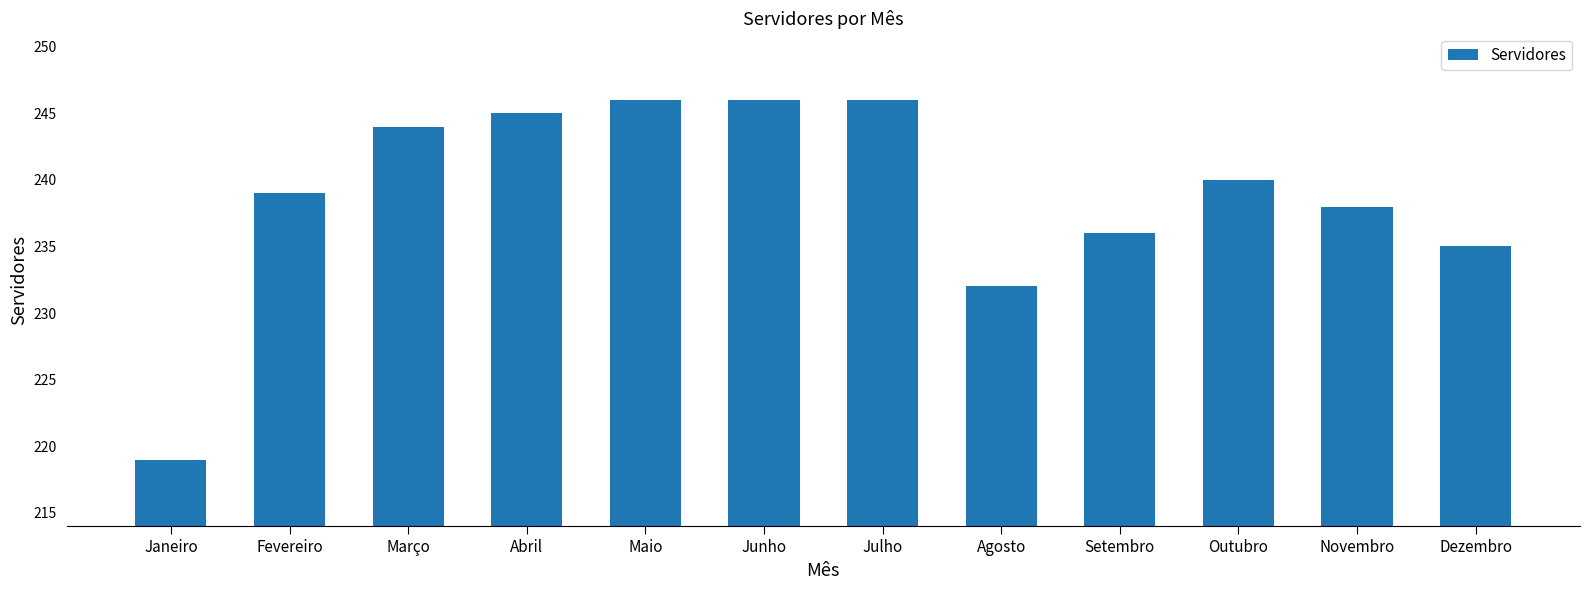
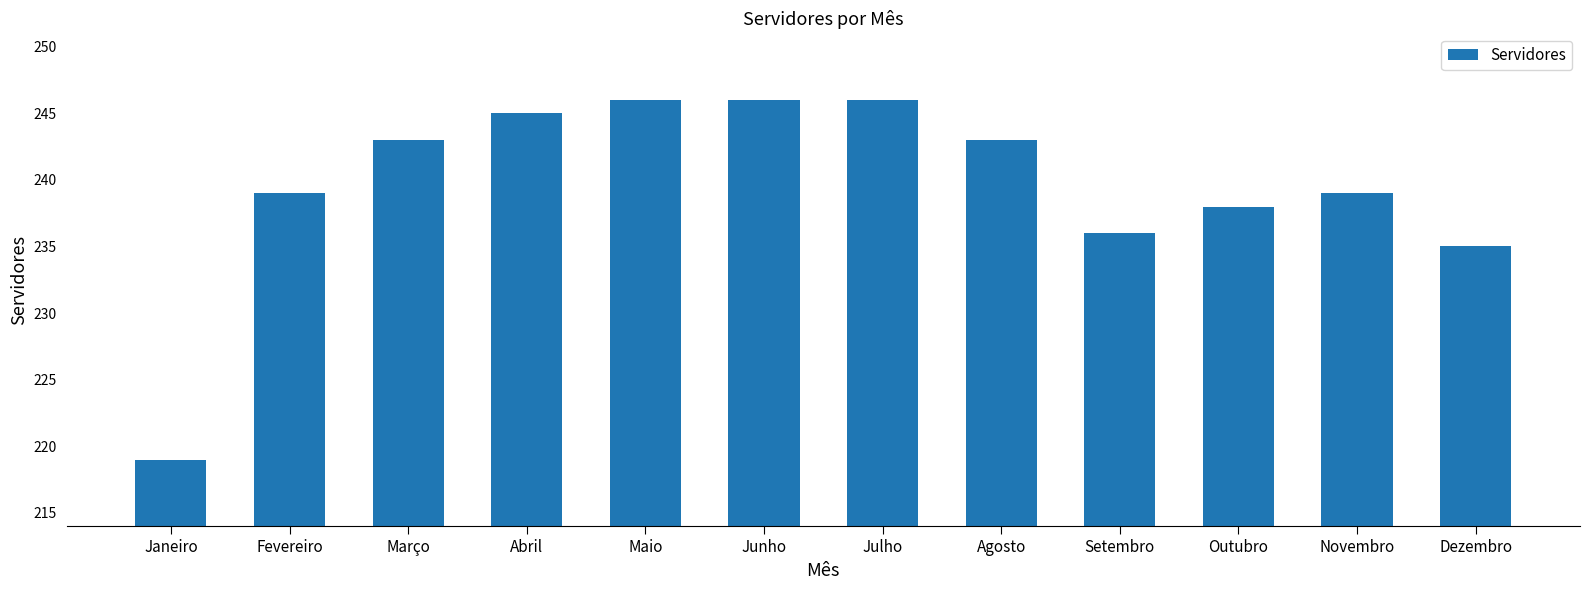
Março: 244 -> 243
Agosto: 232 -> 243
Outubro: 240 -> 238
Novembro: 238 -> 239
